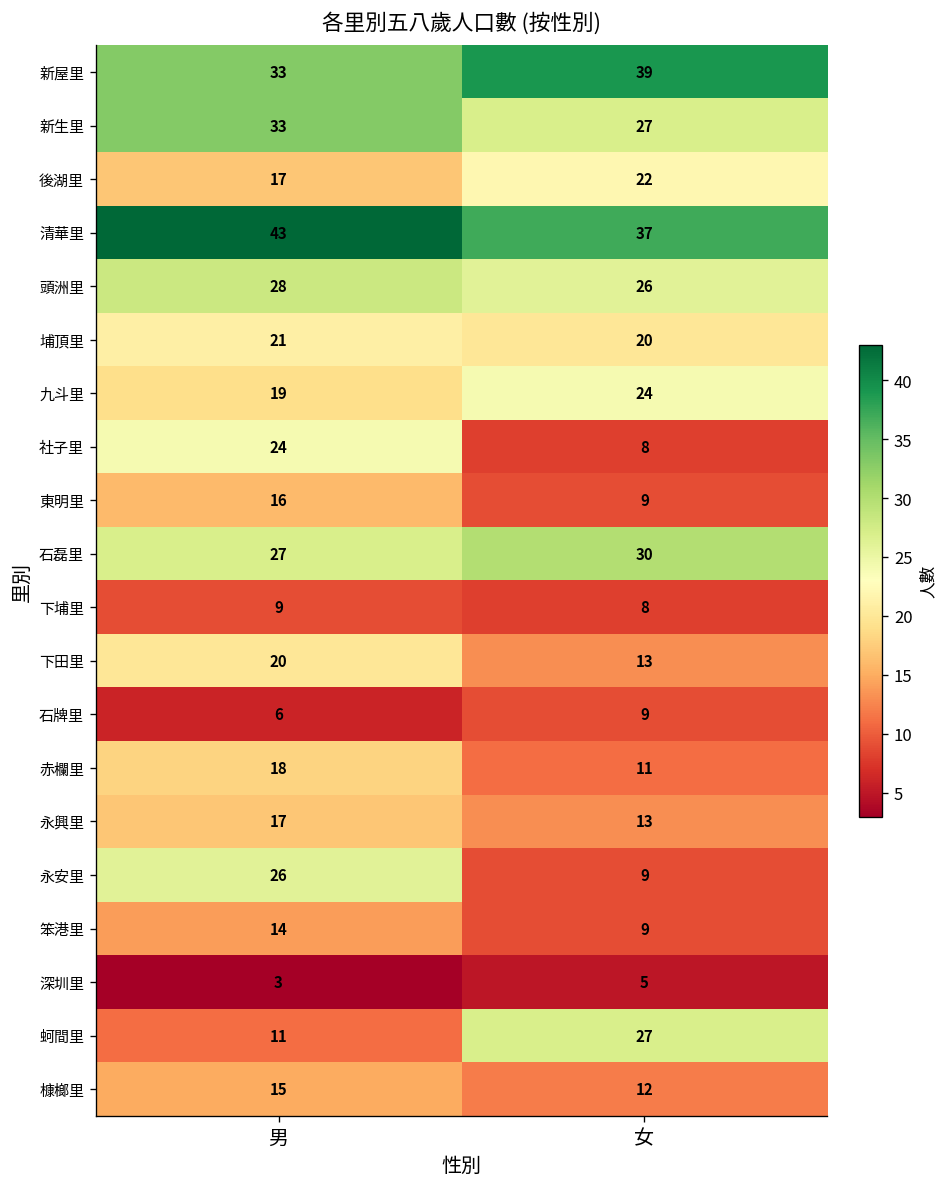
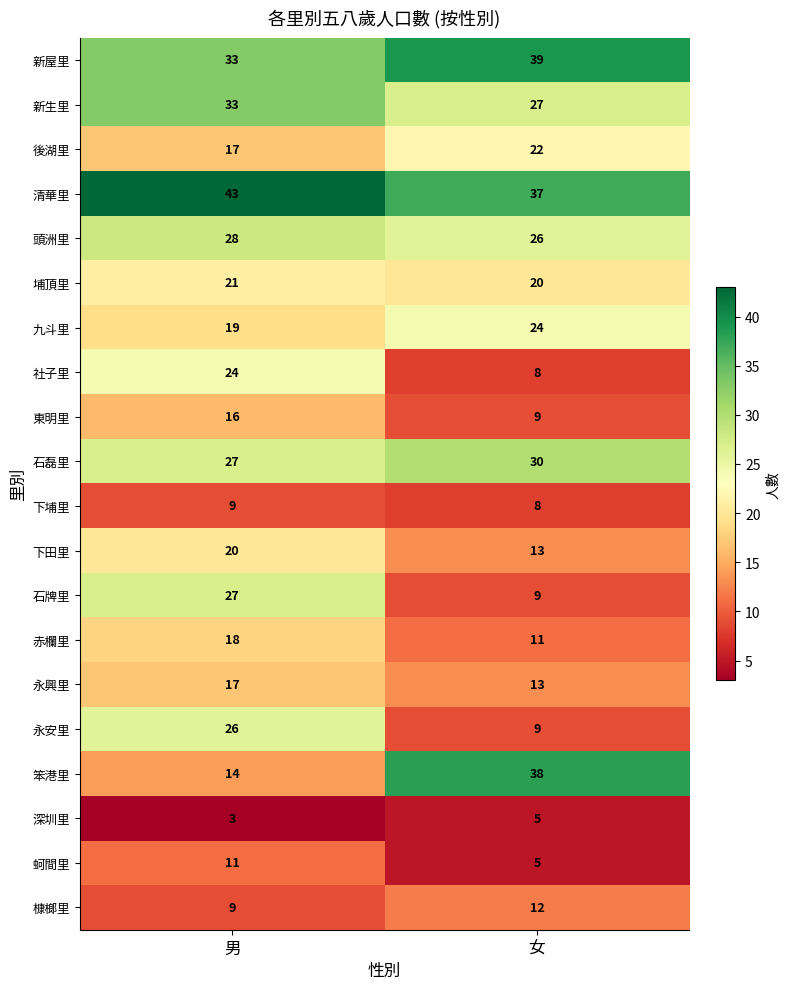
石牌里, 男: 6 -> 27
笨港里, 女: 9 -> 38
蚵間里, 女: 27 -> 5
槺榔里, 男: 15 -> 9
